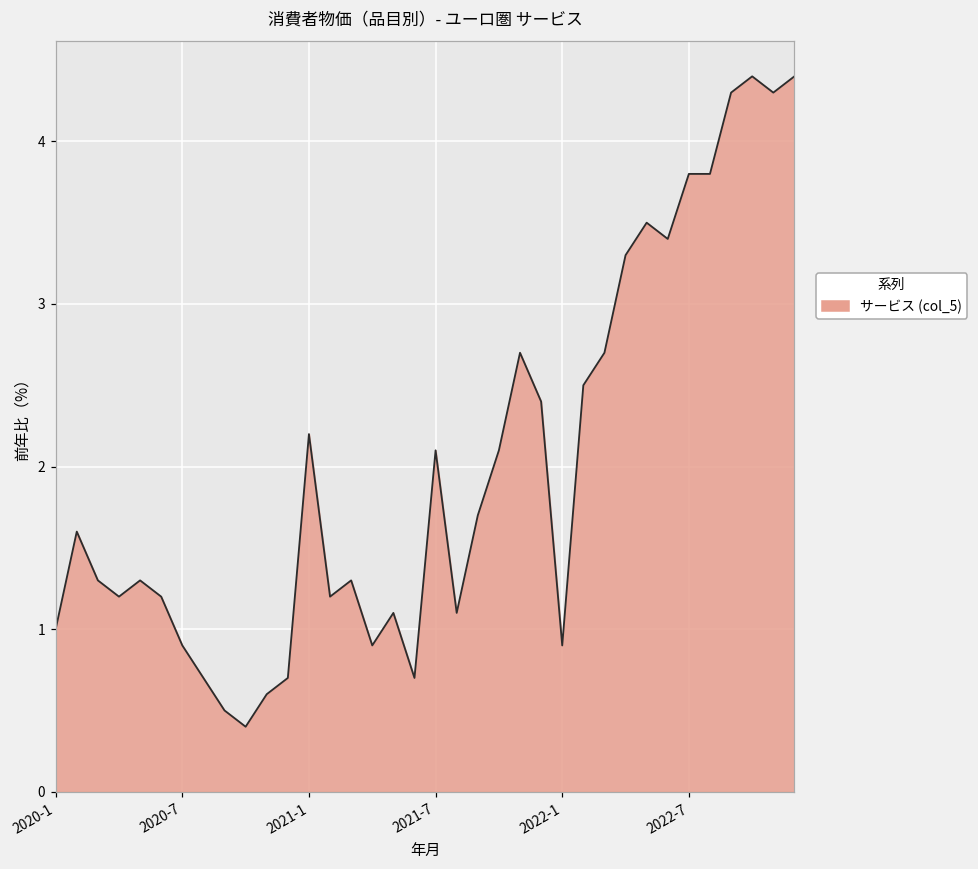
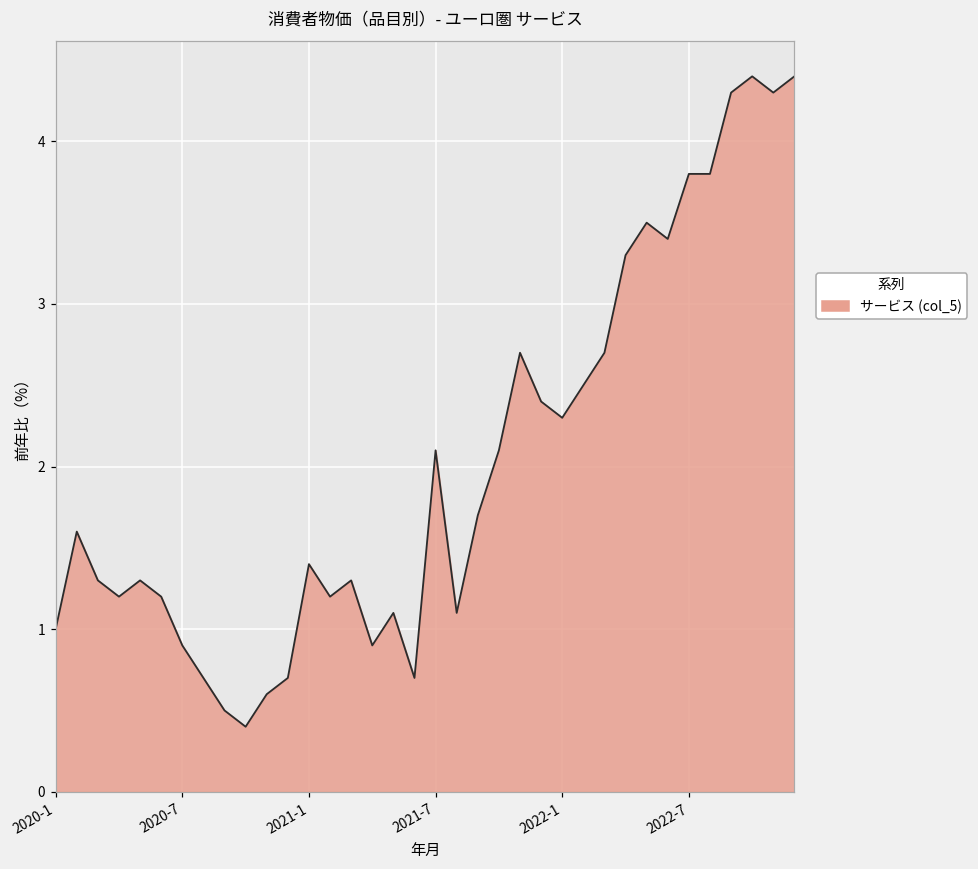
2021-1: 2.2 -> 1.4
2022-1: 0.9 -> 2.3
